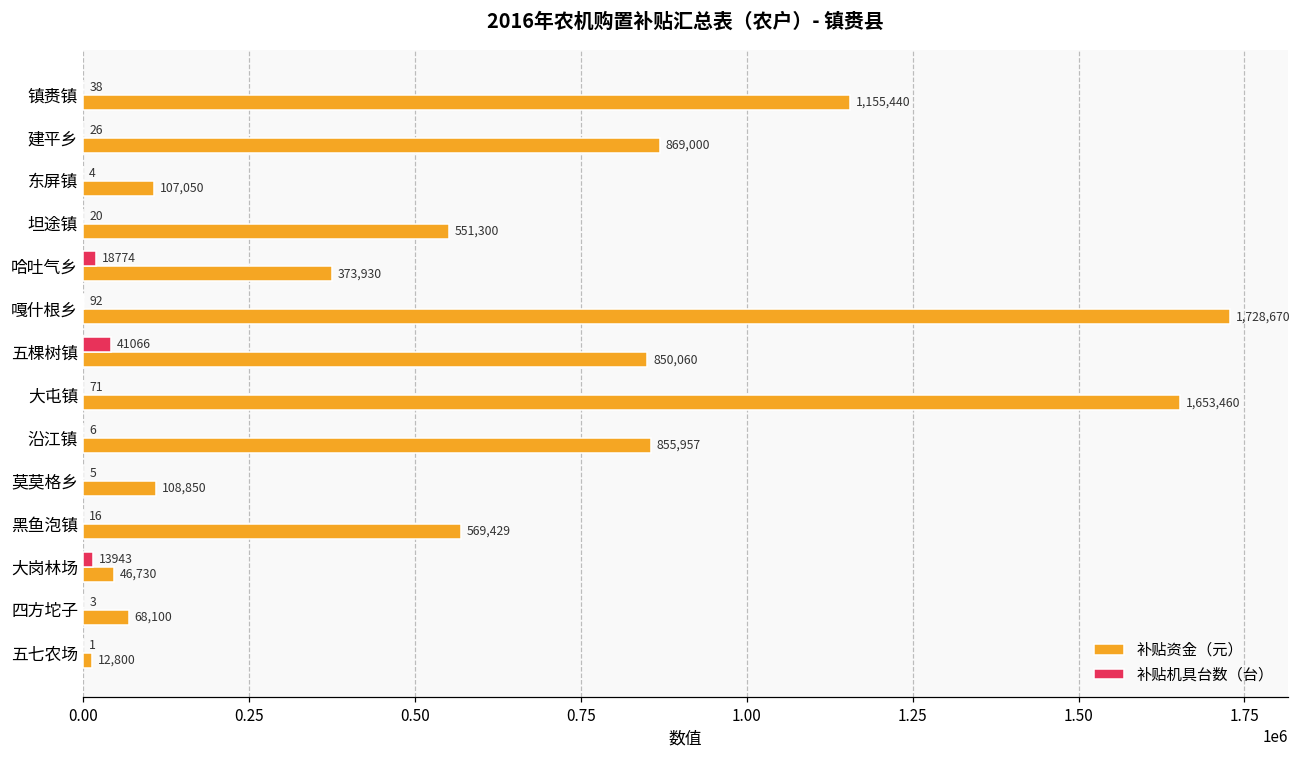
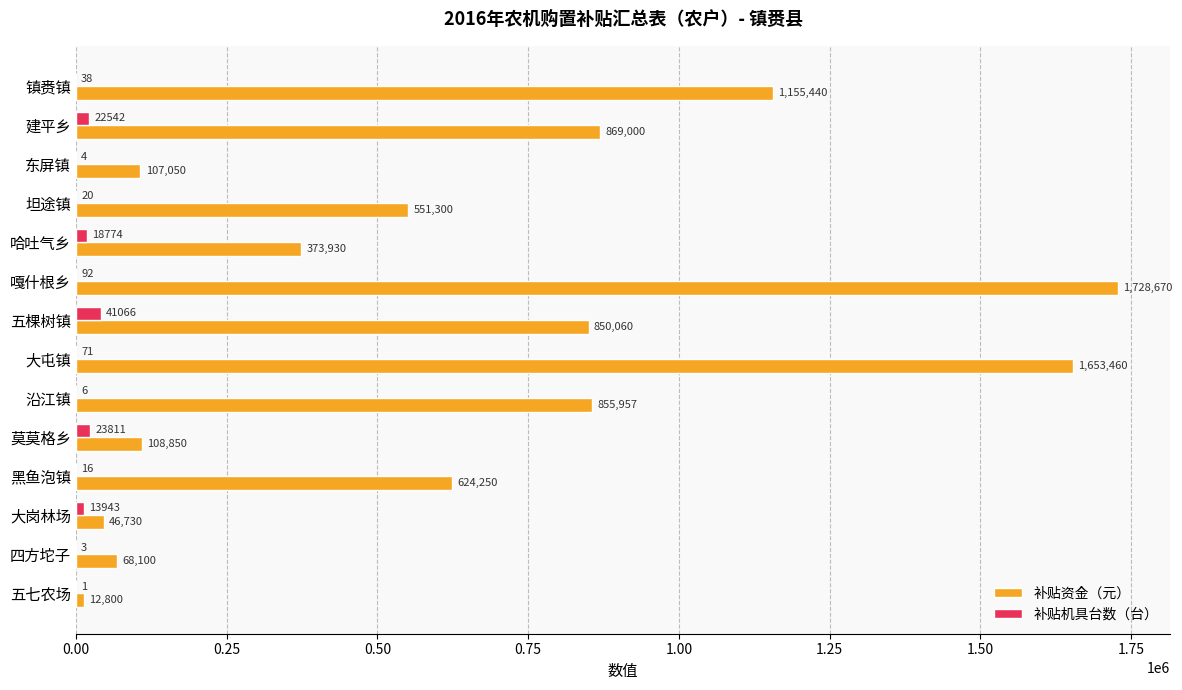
补贴机具台数（台）, 建平乡: 26 -> 22542
补贴机具台数（台）, 莫莫格乡: 5 -> 23811
补贴资金（元）, 黑鱼泡镇: 569,429 -> 624,250
